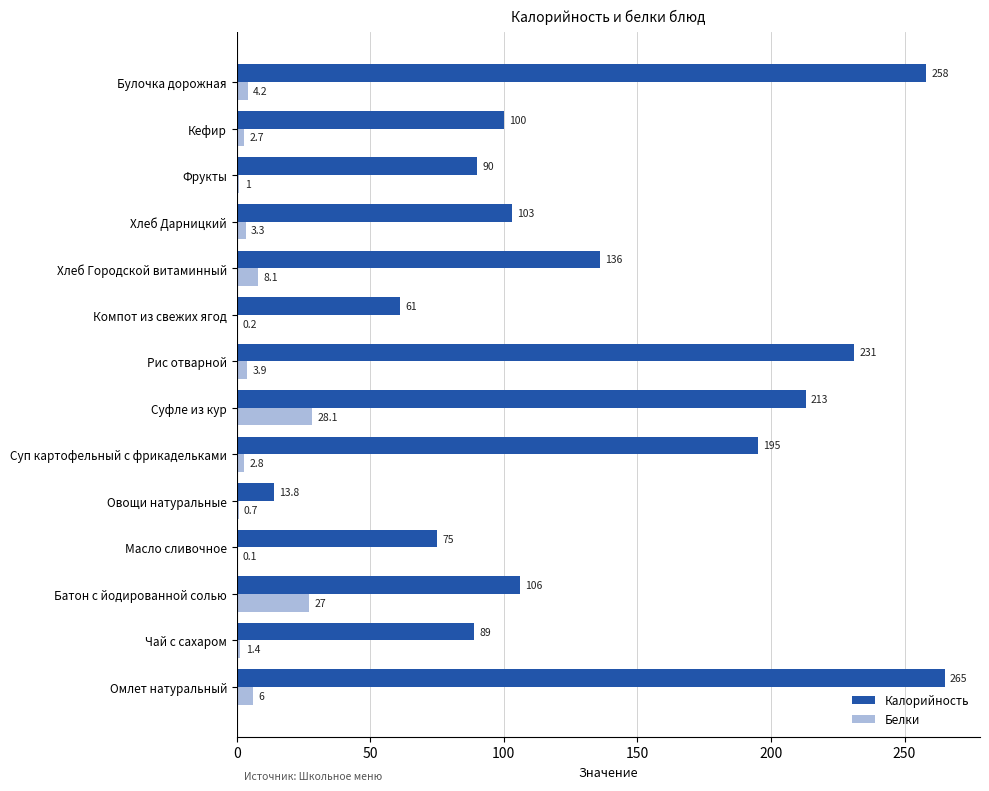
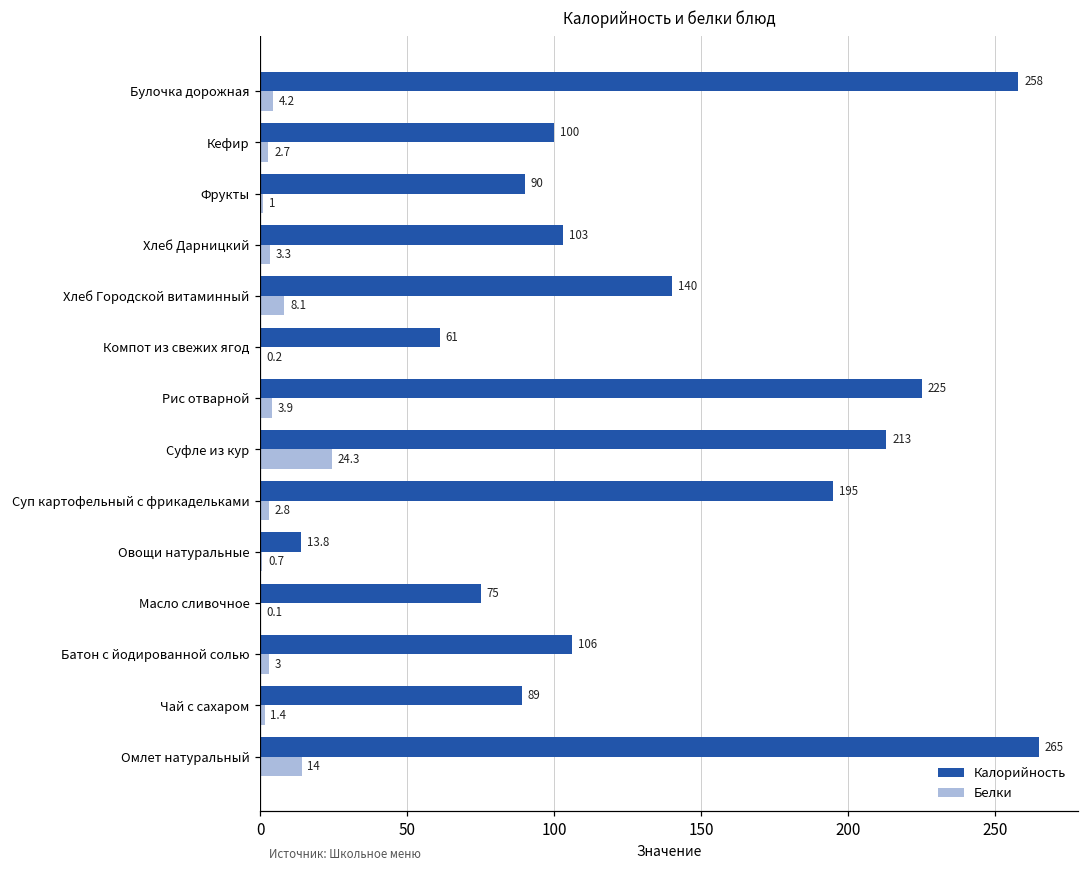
Калорийность, Хлеб Городской витаминный: 136 -> 140
Калорийность, Рис отварной: 231 -> 225
Белки, Суфле из кур: 28.1 -> 24.3
Белки, Батон с йодированной солью: 27 -> 3
Белки, Омлет натуральный: 6 -> 14
